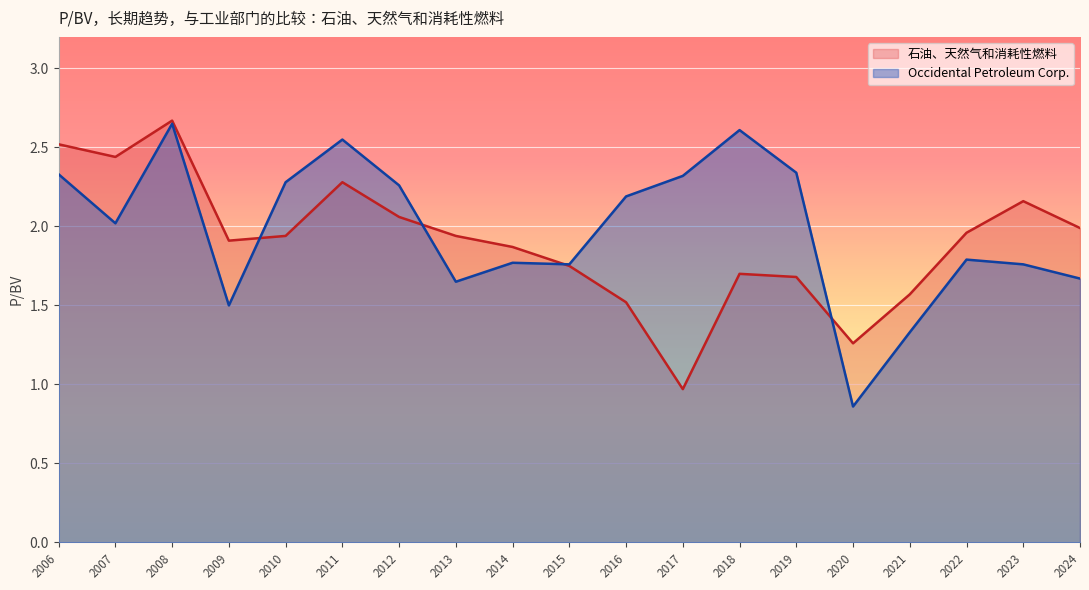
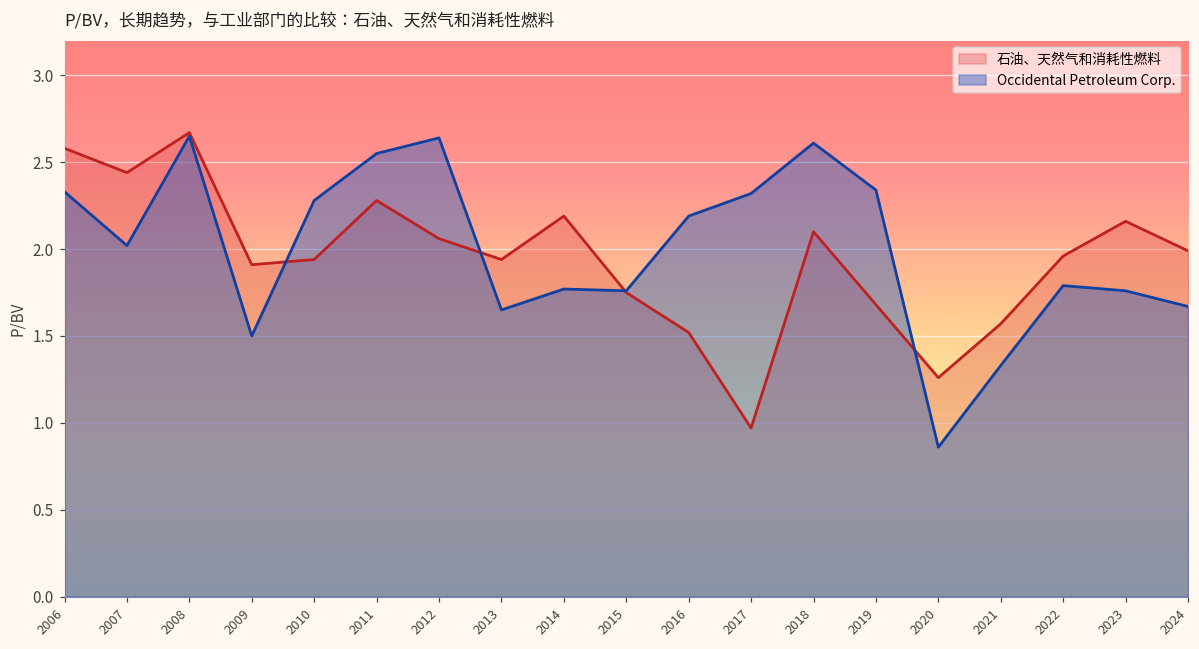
石油、天然气和消耗性燃料, 2006: 2.52 -> 2.58
Occidental Petroleum Corp., 2012: 2.26 -> 2.64
石油、天然气和消耗性燃料, 2014: 1.87 -> 2.19
石油、天然气和消耗性燃料, 2018: 1.7 -> 2.1
